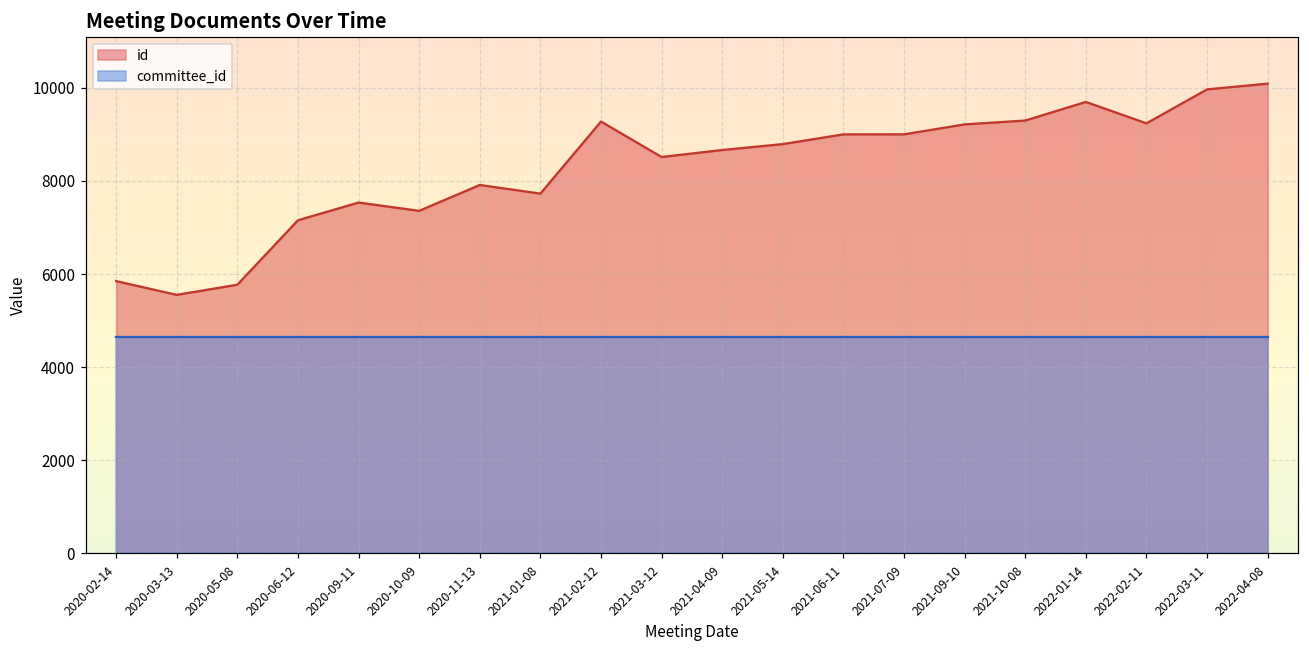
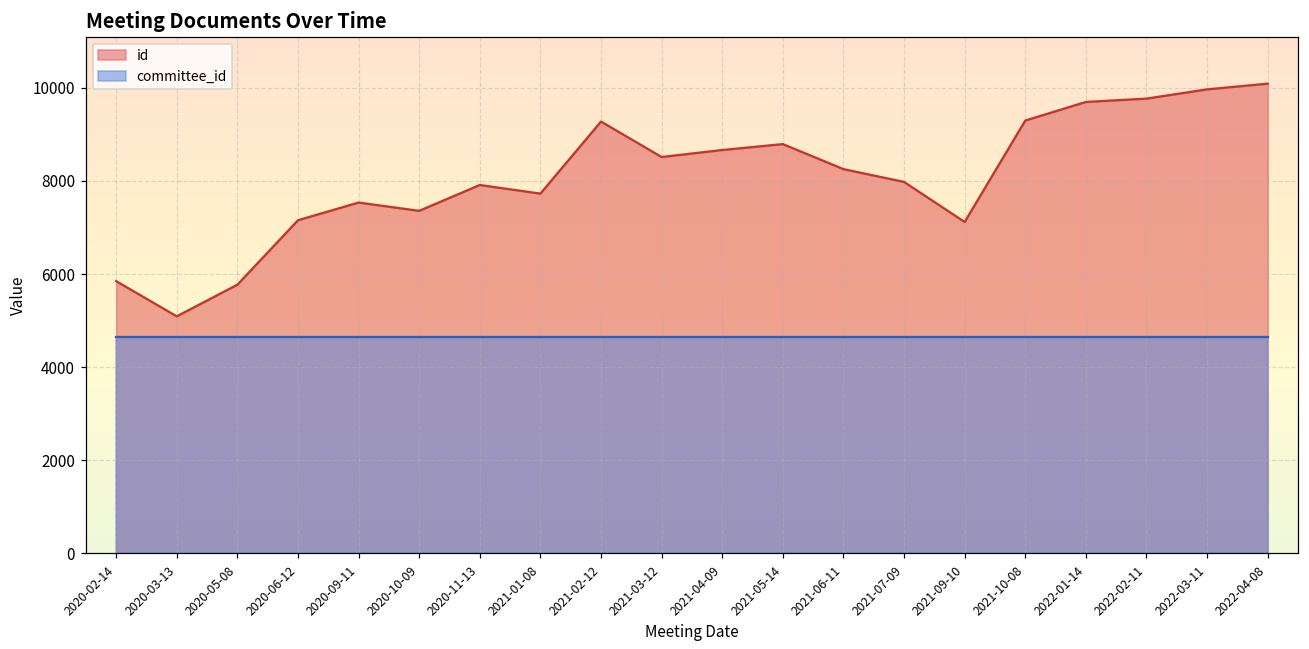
id, 2020-03-13: 5600 -> 5100
id, 2021-06-11: 9000 -> 8300
id, 2021-07-09: 9000 -> 8000
id, 2021-09-10: 9200 -> 7100
id, 2022-02-11: 9200 -> 9800
